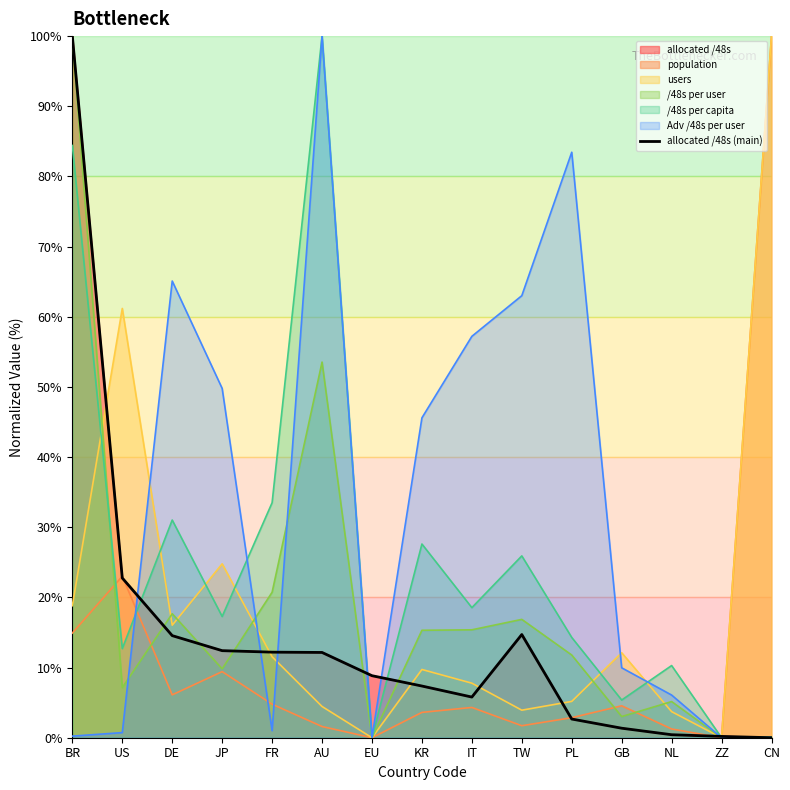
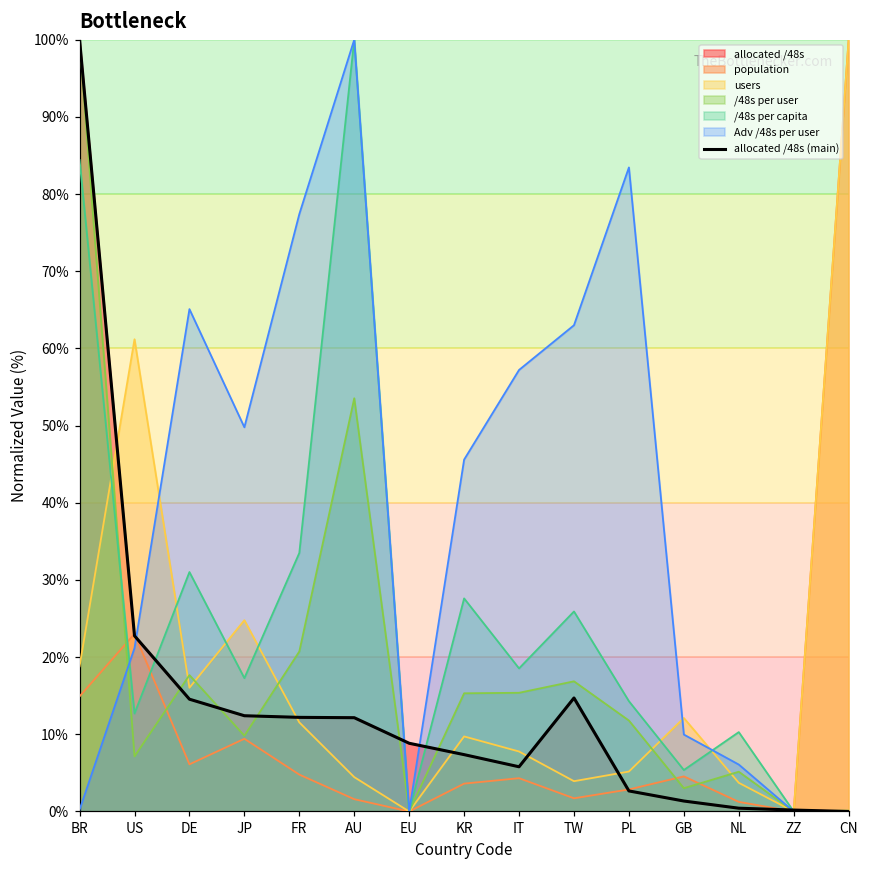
Adv /48s per user, US: 1% -> 21%
Adv /48s per user, FR: 1% -> 77%
